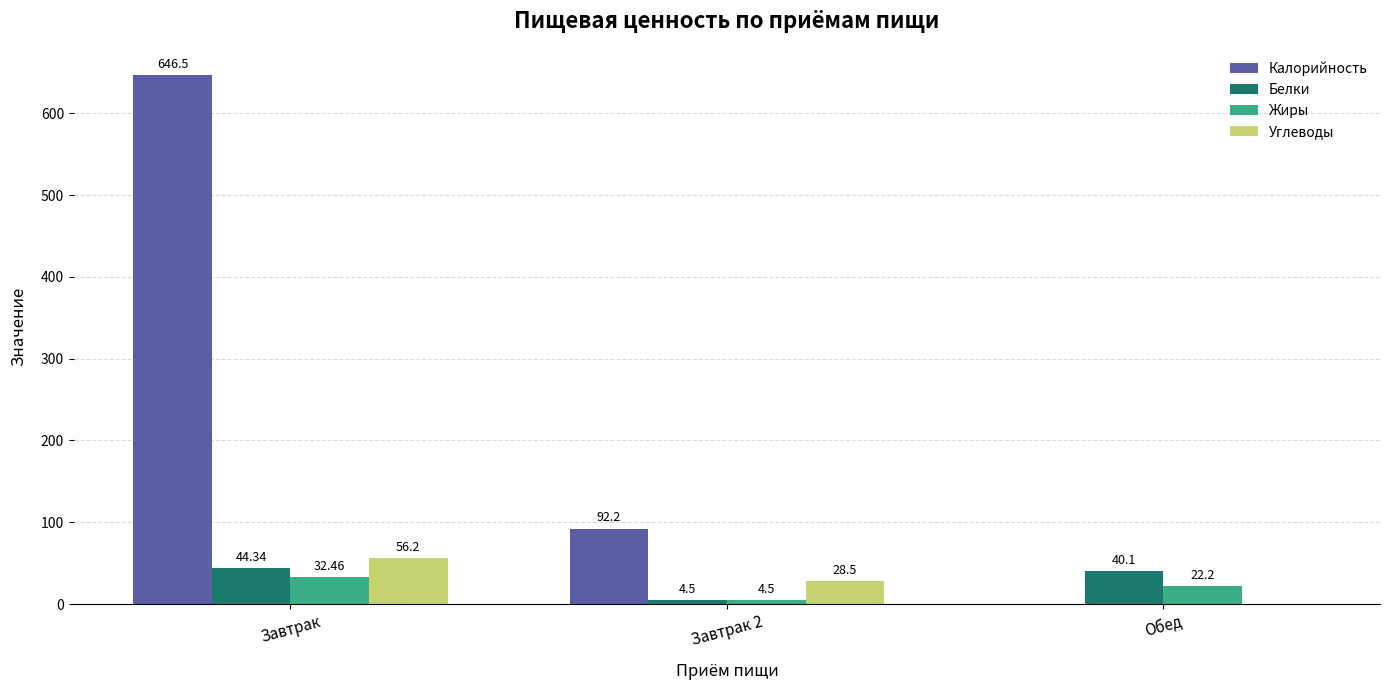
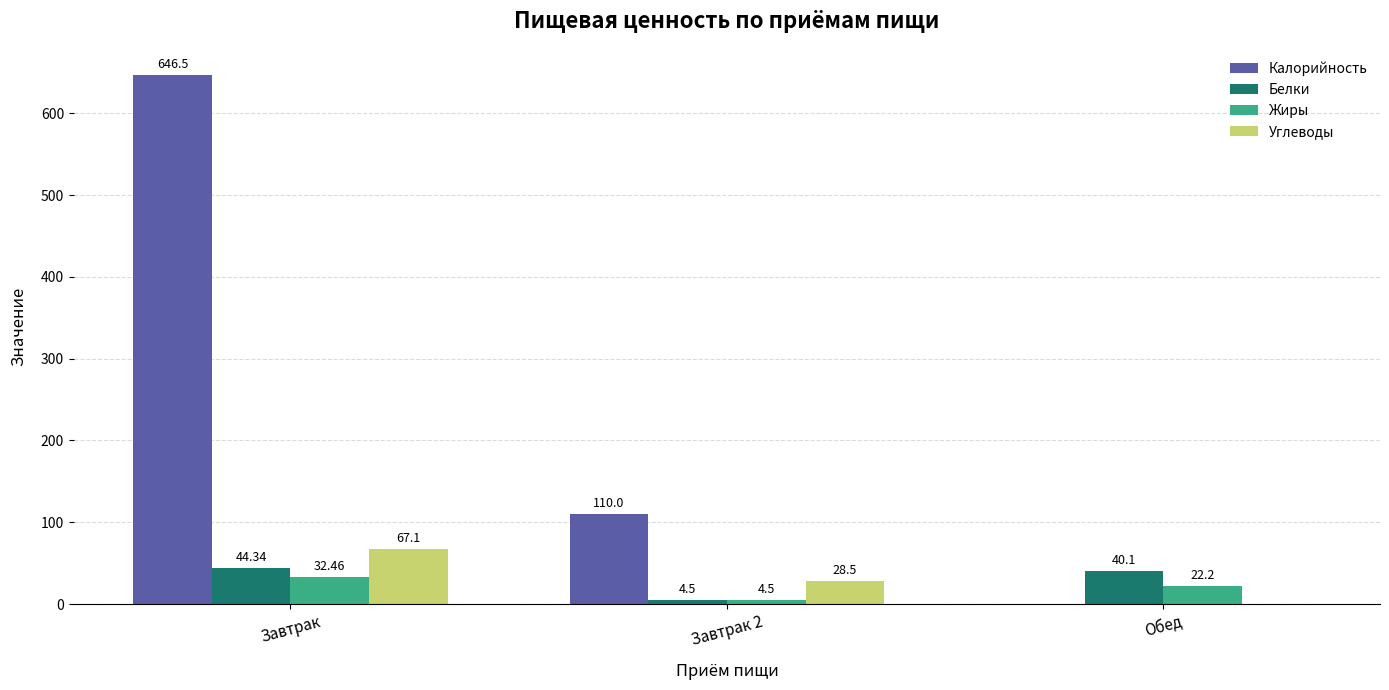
Углеводы, Завтрак: 56.2 -> 67.1
Калорийность, Завтрак 2: 92.2 -> 110.0
